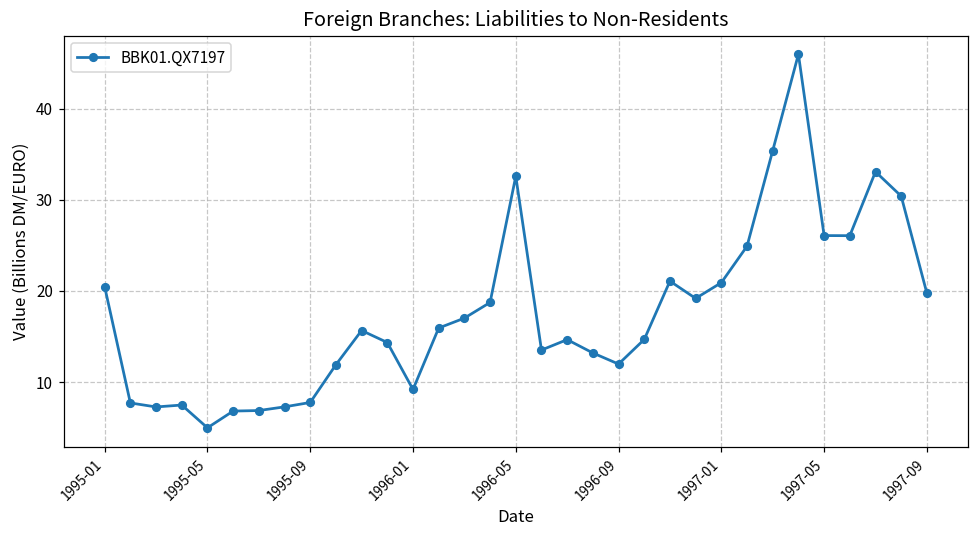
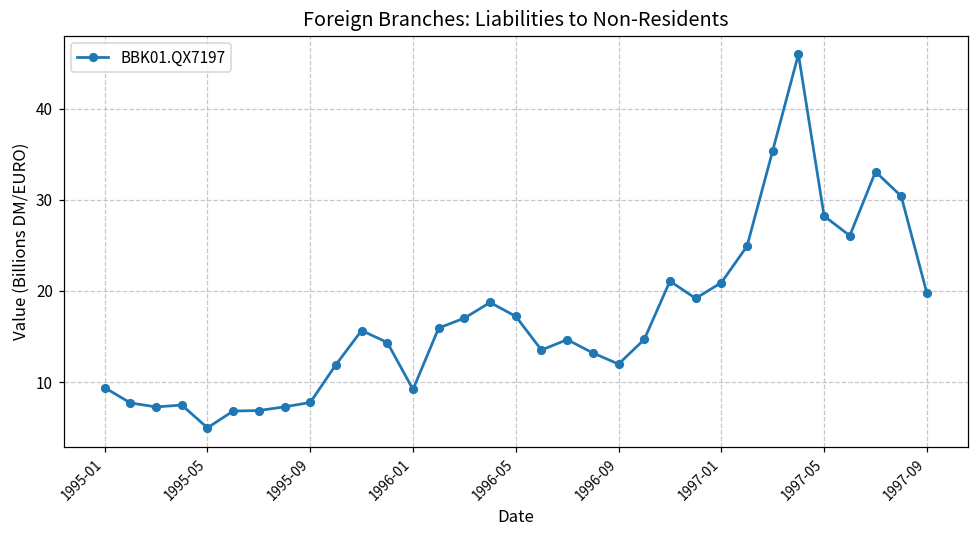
1995-01: 20 -> 9
1996-05: 33 -> 17
1997-05: 26 -> 28
